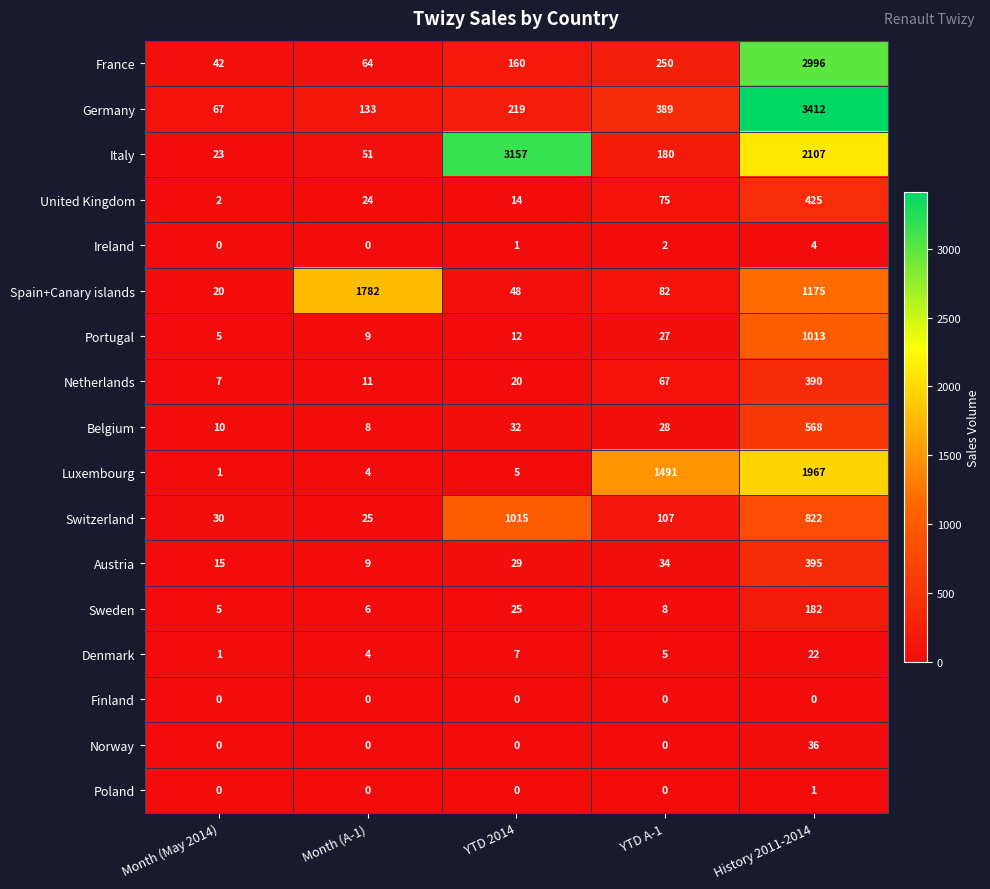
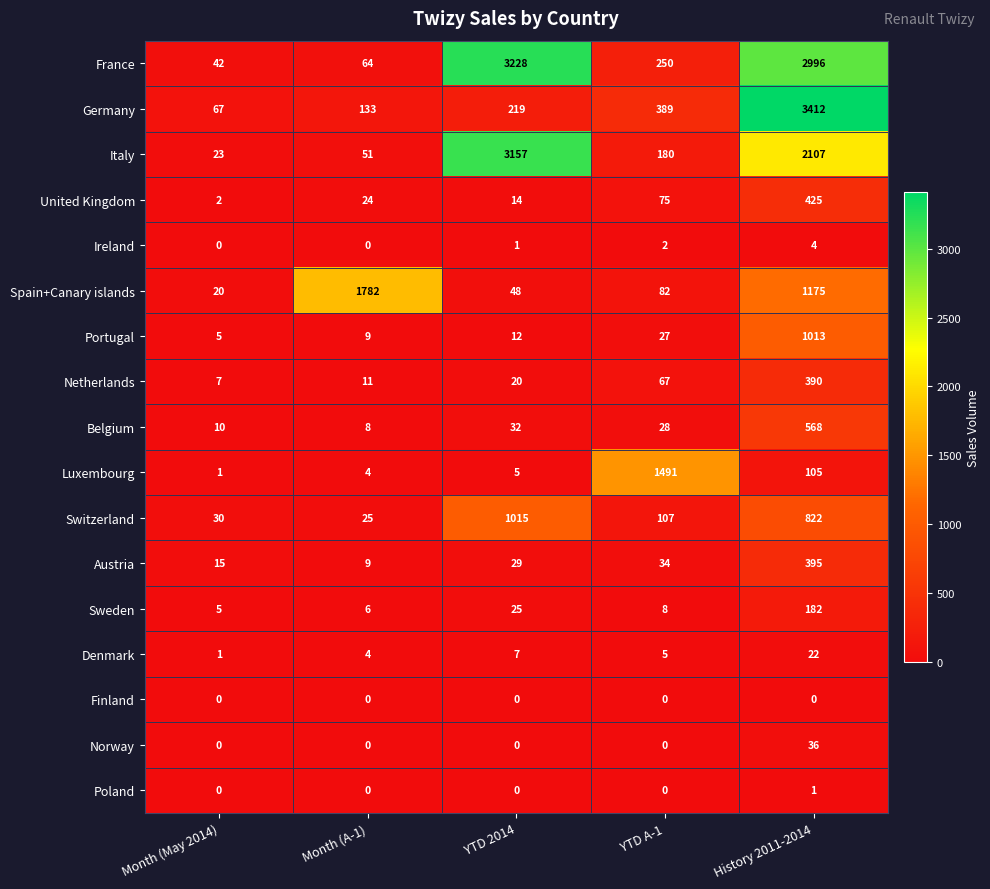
France, YTD 2014: 160 -> 3228
Luxembourg, History 2011-2014: 1967 -> 105
